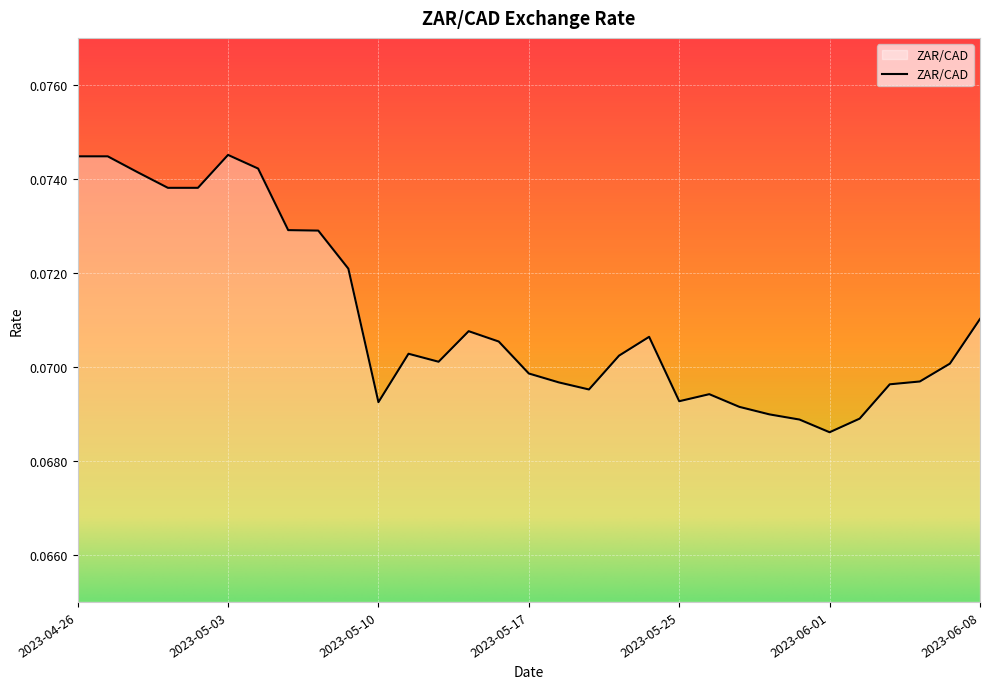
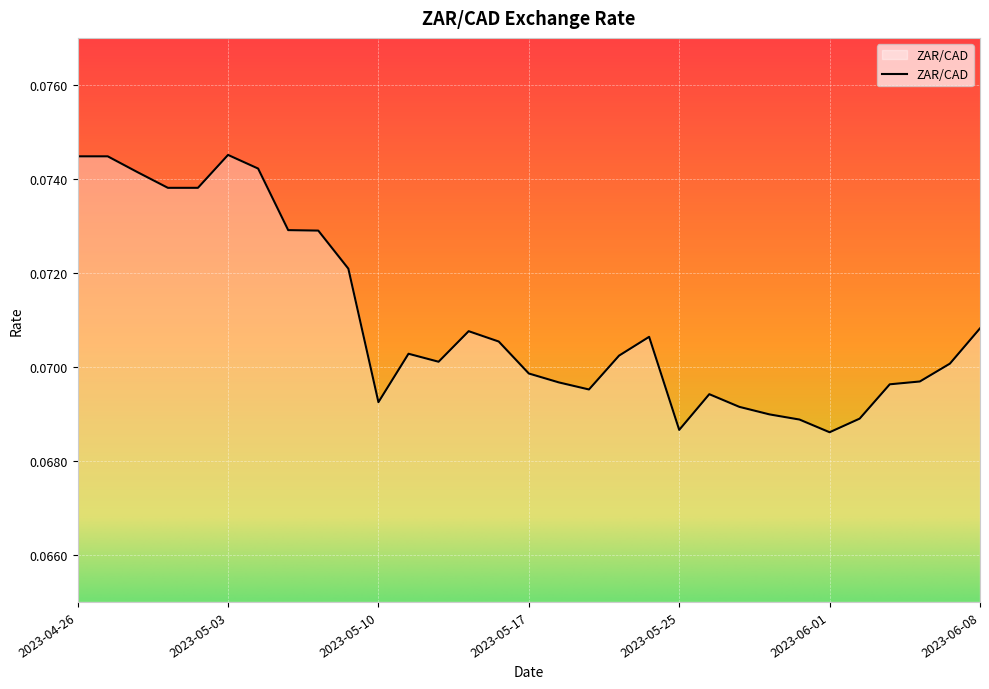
2023-05-25: 0.0693 -> 0.0687
2023-06-08: 0.0710 -> 0.0708
